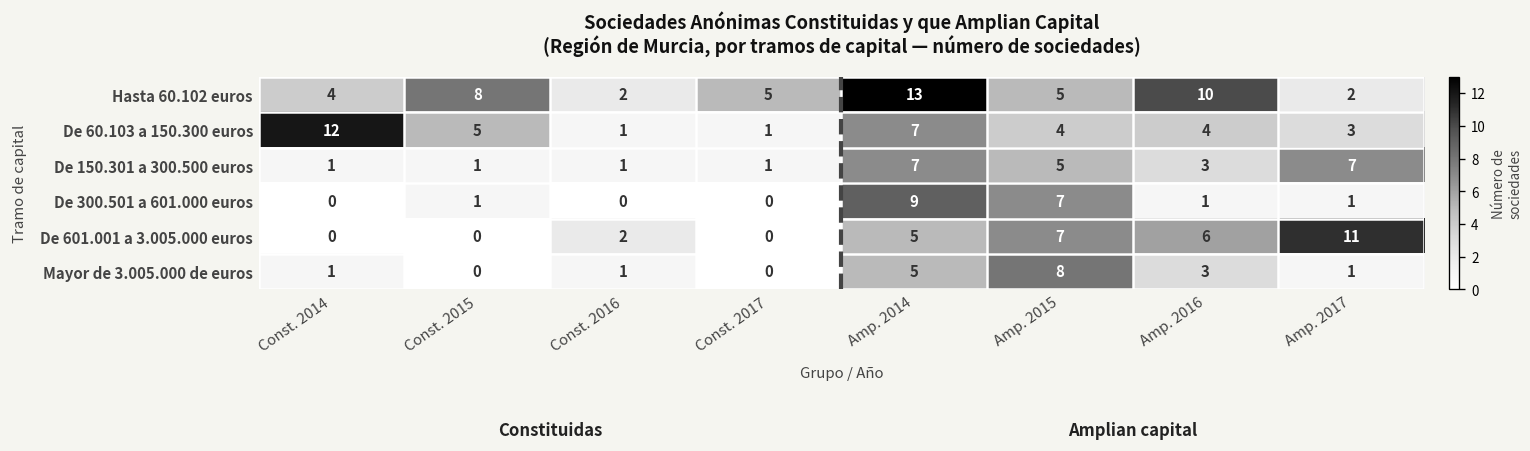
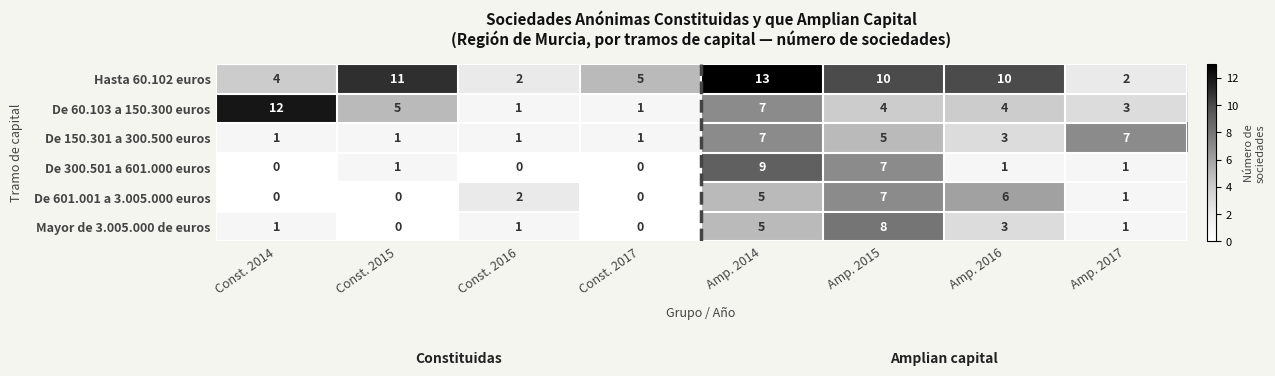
Hasta 60.102 euros, Const. 2015: 8 -> 11
Hasta 60.102 euros, Amp. 2015: 5 -> 10
De 601.001 a 3.005.000 euros, Amp. 2017: 11 -> 1
